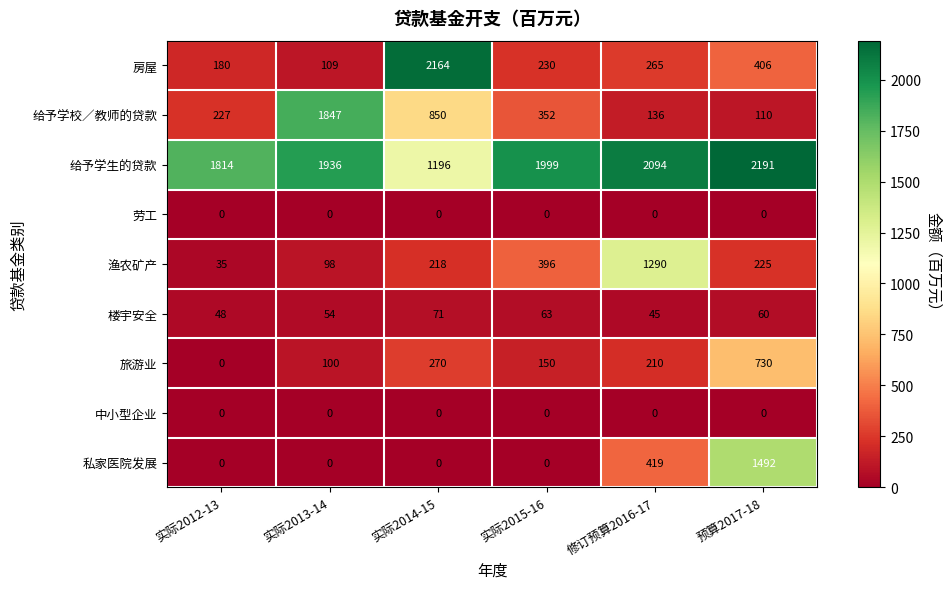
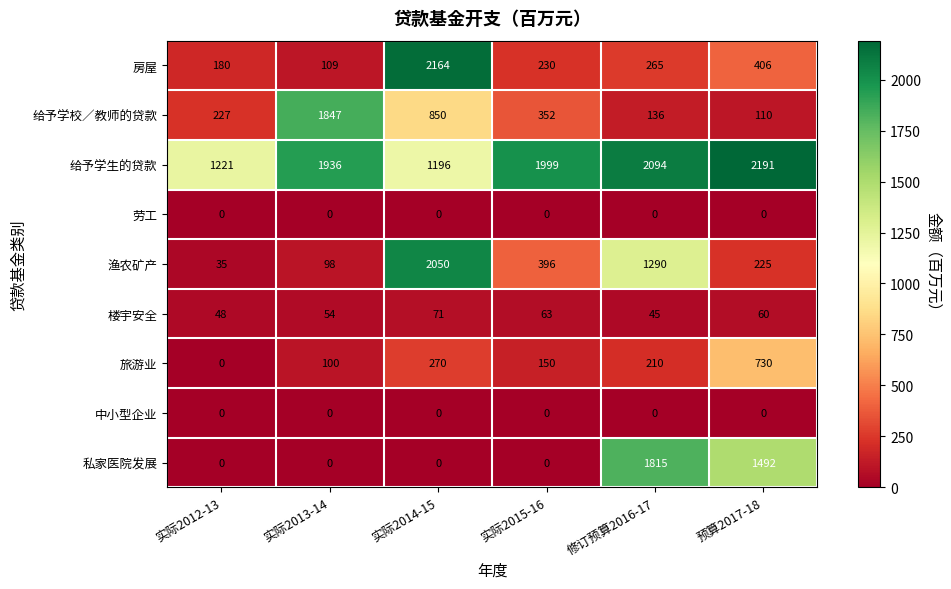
给予学生的贷款, 实际2012-13: 1814 -> 1221
渔农矿产, 实际2014-15: 218 -> 2050
私家医院发展, 修订预算2016-17: 419 -> 1815
